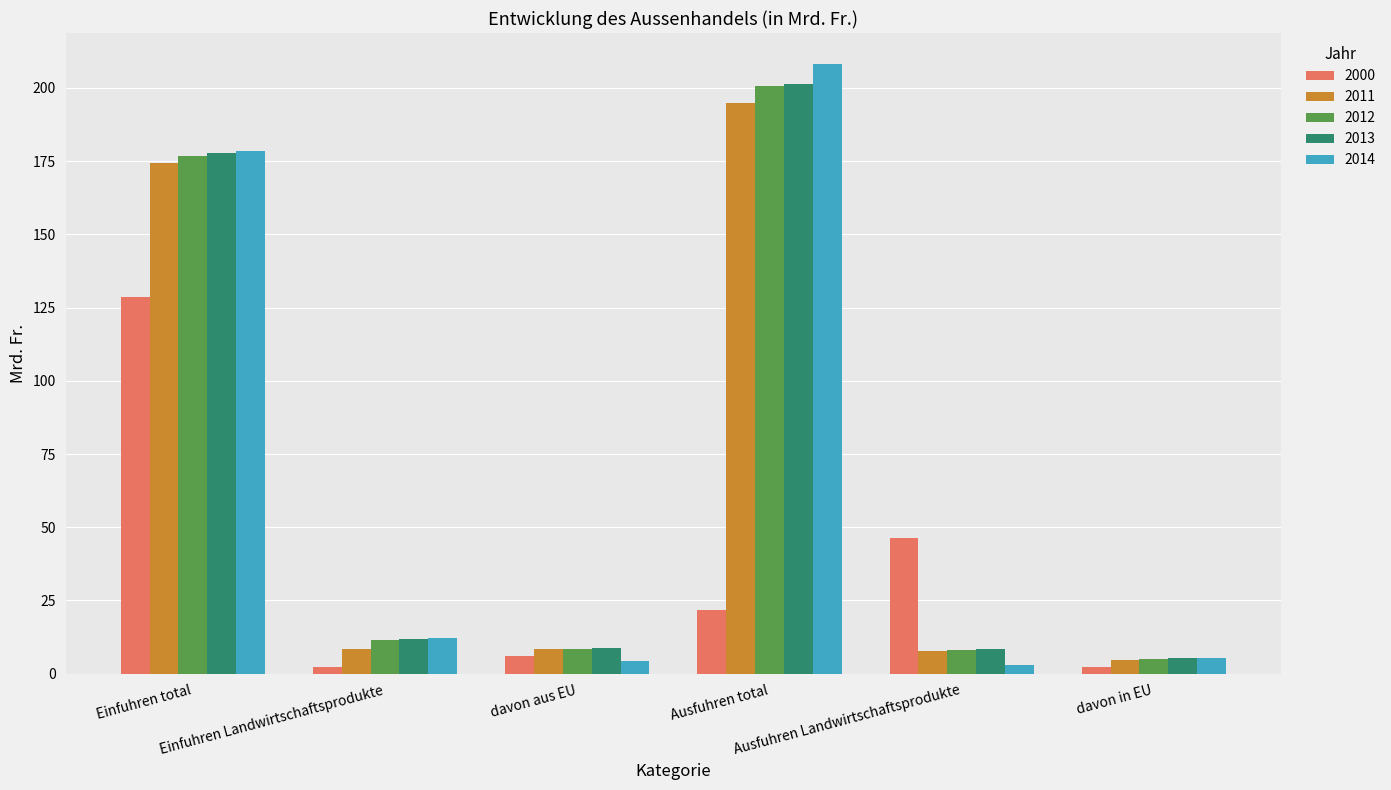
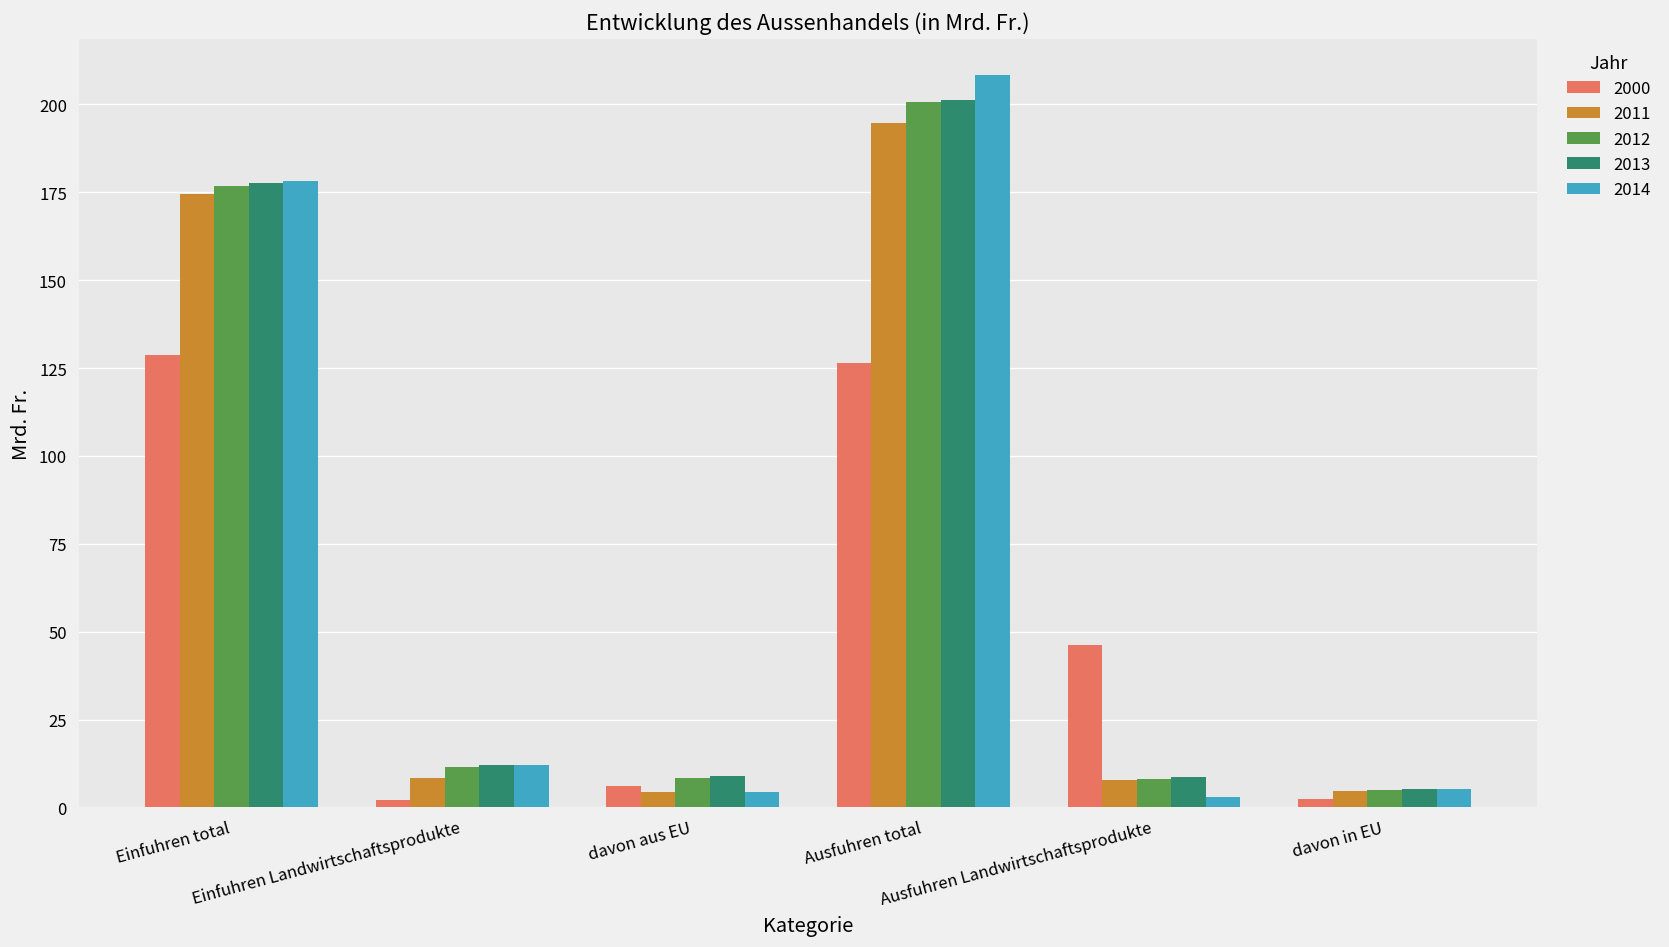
2011, davon aus EU: 9 -> 4
2000, Ausfuhren total: 22 -> 127
